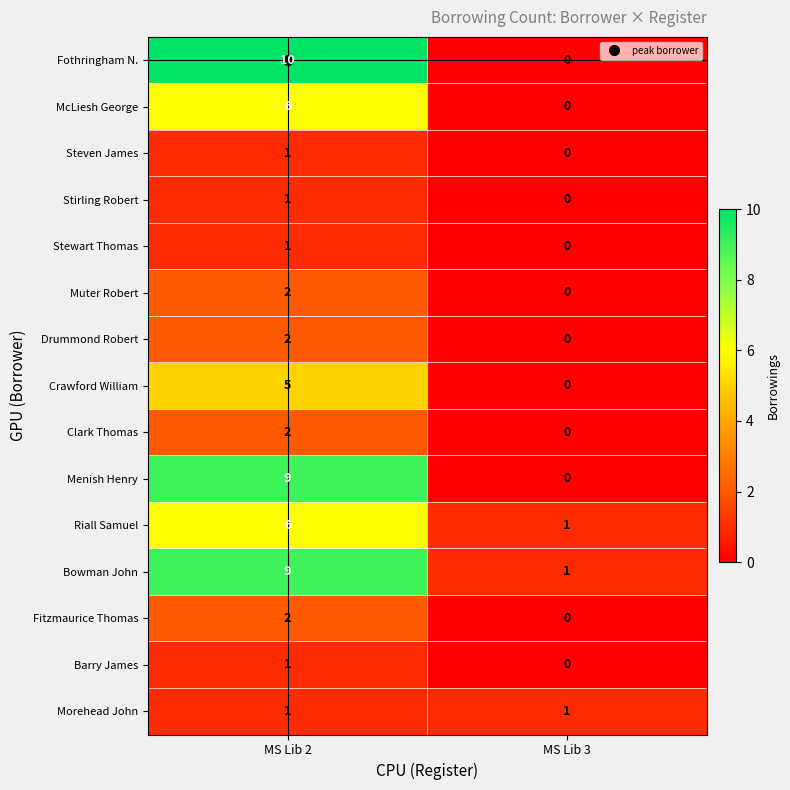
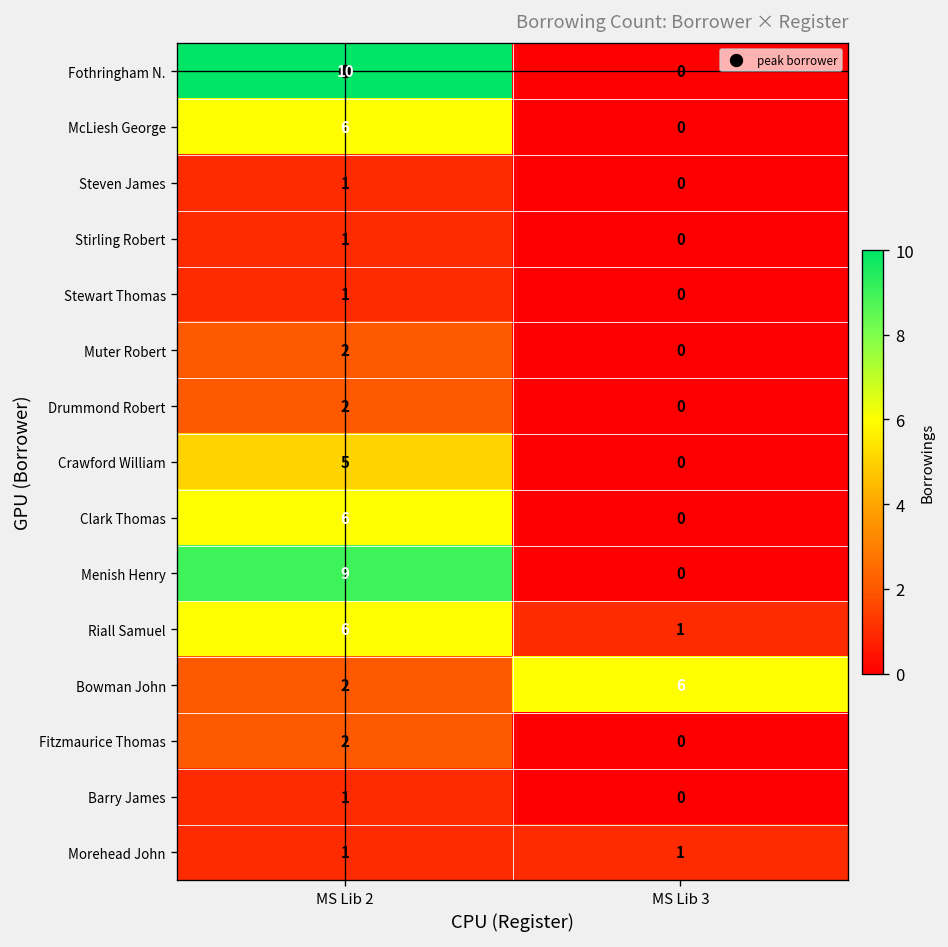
Clark Thomas, MS Lib 2: 2 -> 6
Bowman John, MS Lib 2: 9 -> 2
Bowman John, MS Lib 3: 1 -> 6
